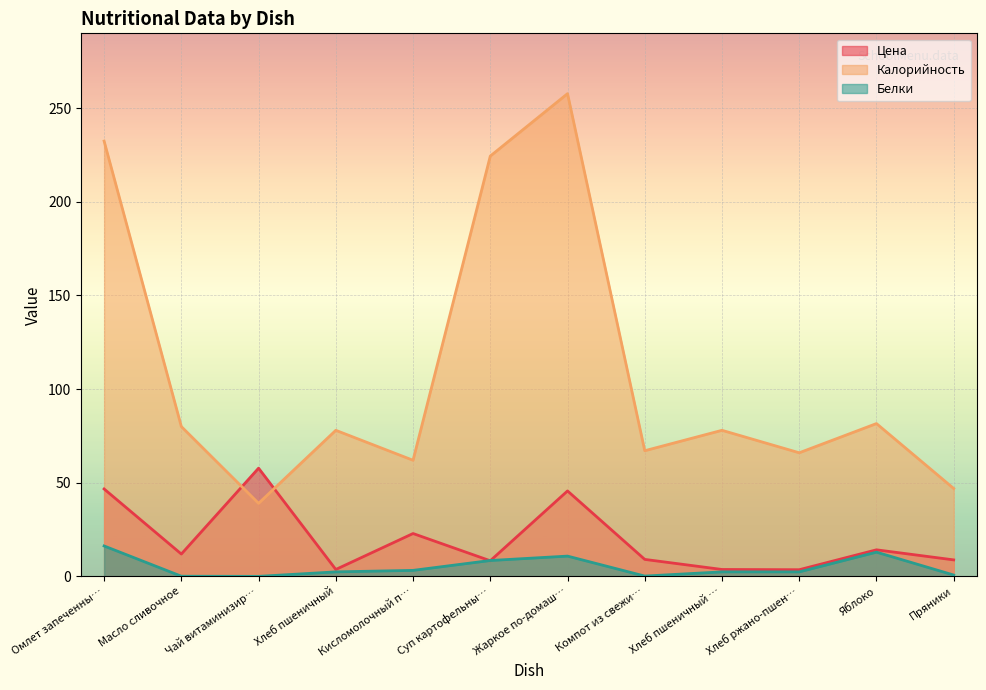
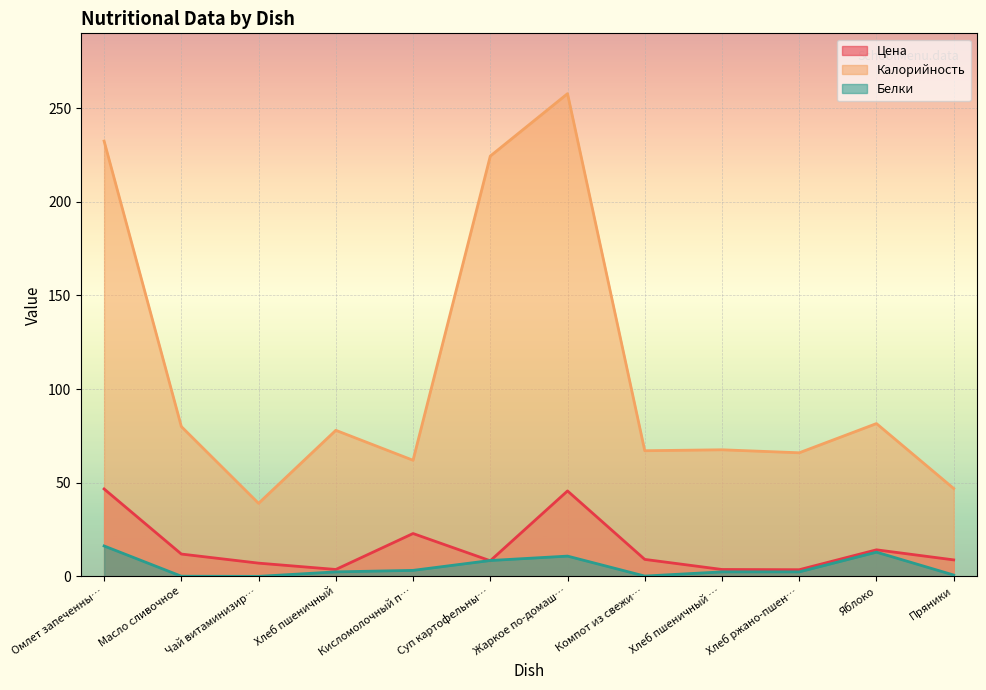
Цена, Чай витаминизир…: 58 -> 7
Калорийность, Хлеб пшеничный …: 78 -> 68
